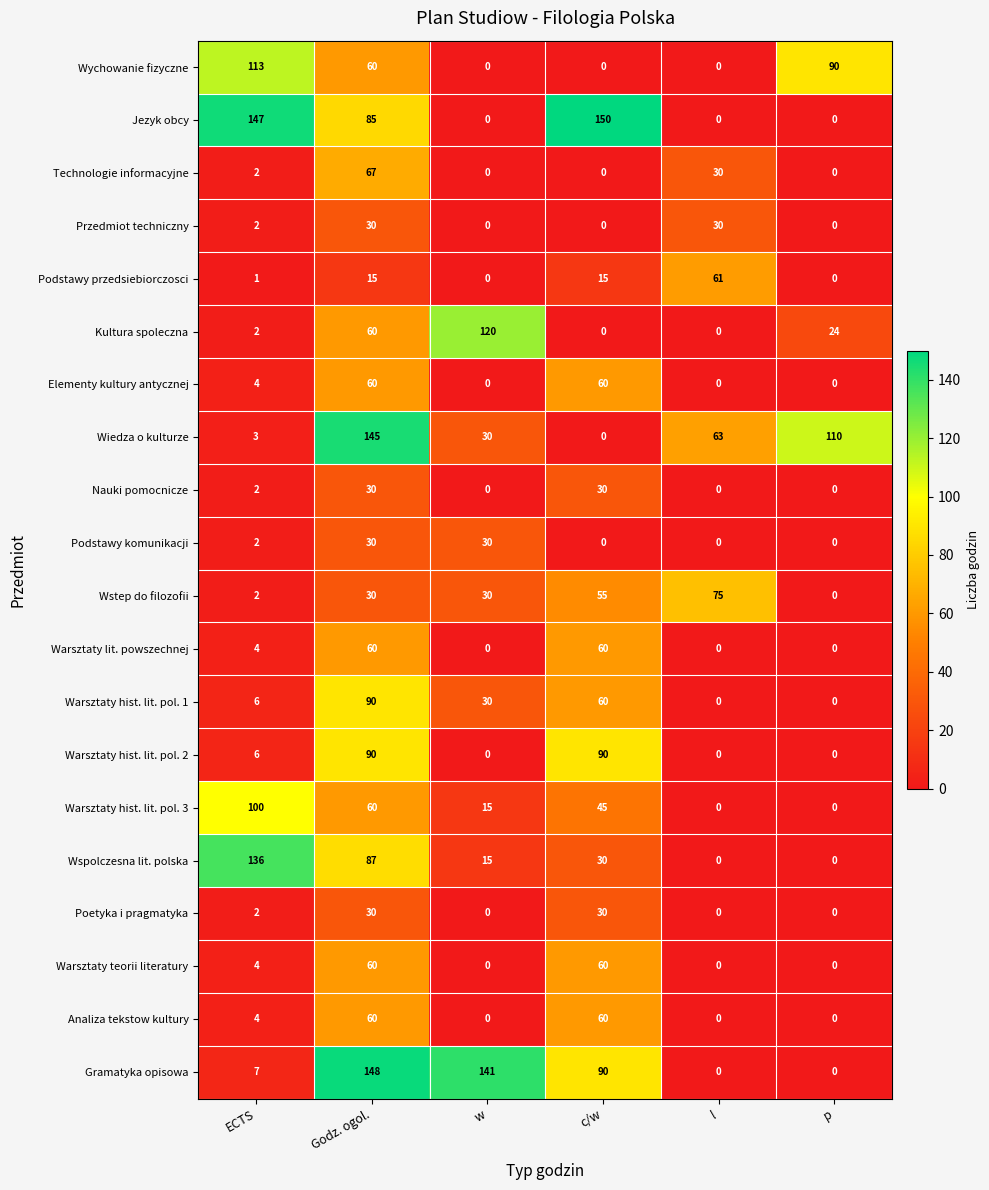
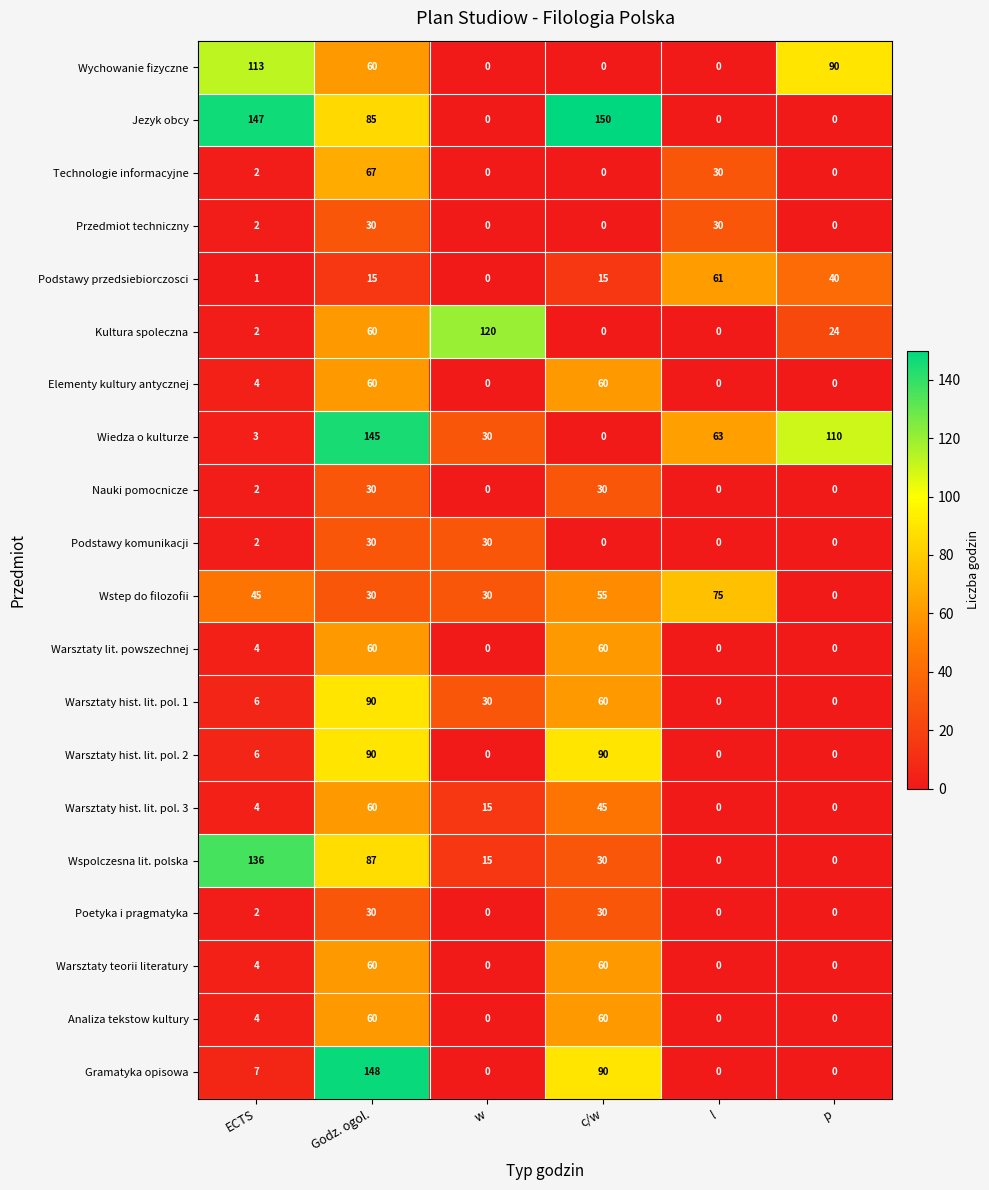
Podstawy przedsiebiorczosci, p: 0 -> 40
Wstep do filozofii, ECTS: 2 -> 45
Warsztaty hist. lit. pol. 3, ECTS: 100 -> 4
Gramatyka opisowa, w: 141 -> 0
